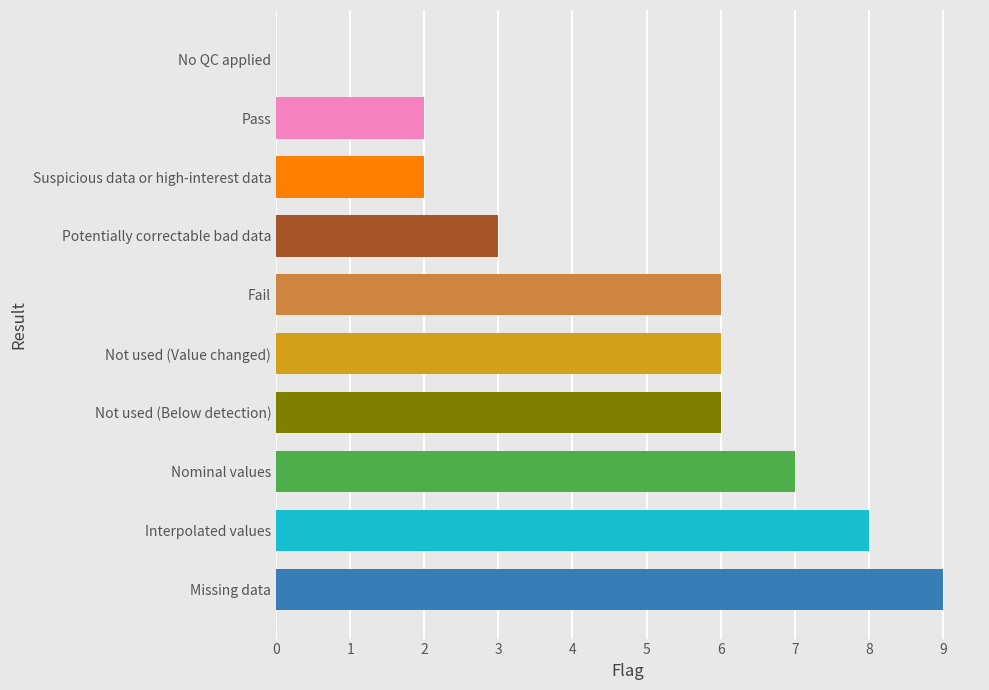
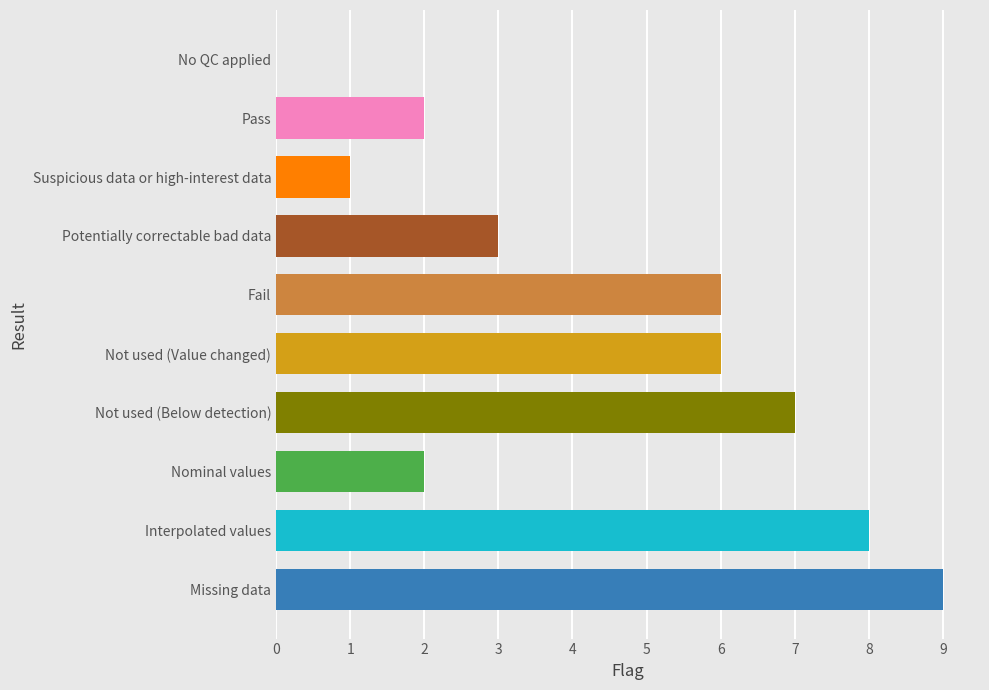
Suspicious data or high-interest data: 2 -> 1
Not used (Below detection): 6 -> 7
Nominal values: 7 -> 2
